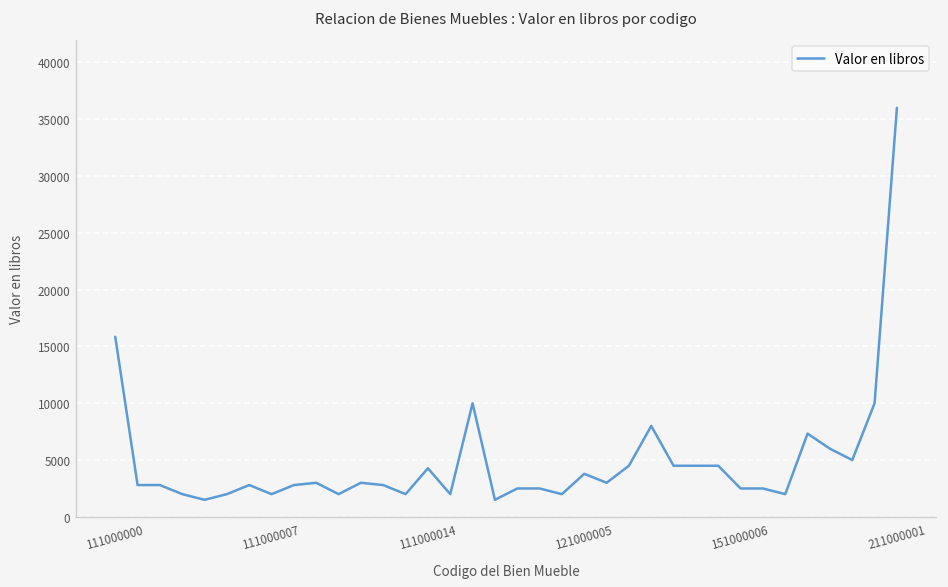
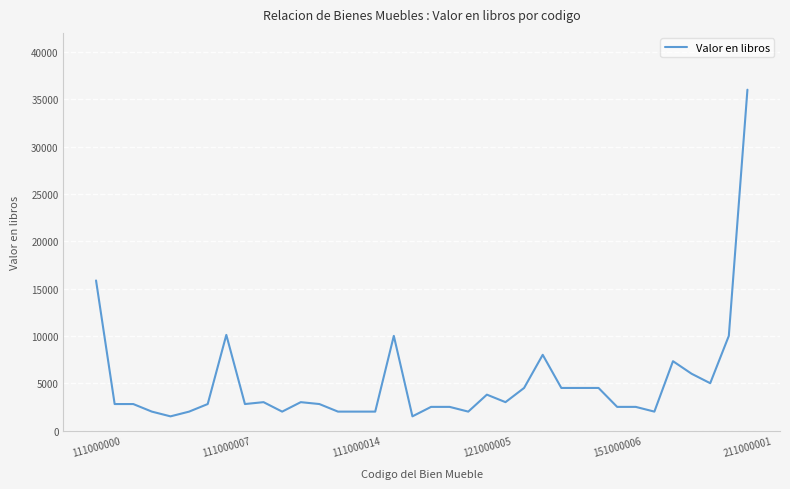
111000007: 2000 -> 10000
111000014: 4000 -> 2000
